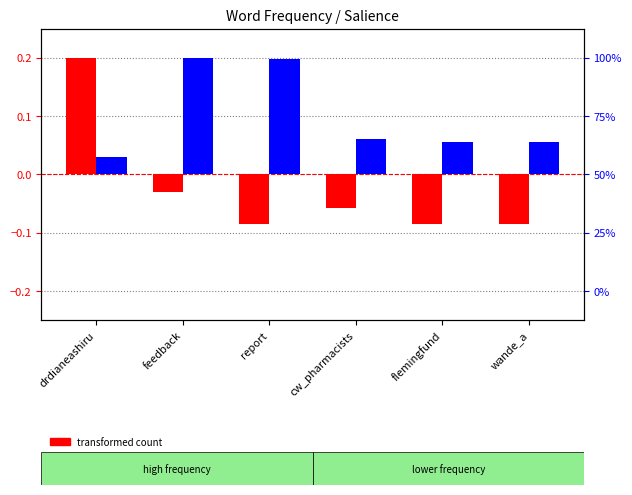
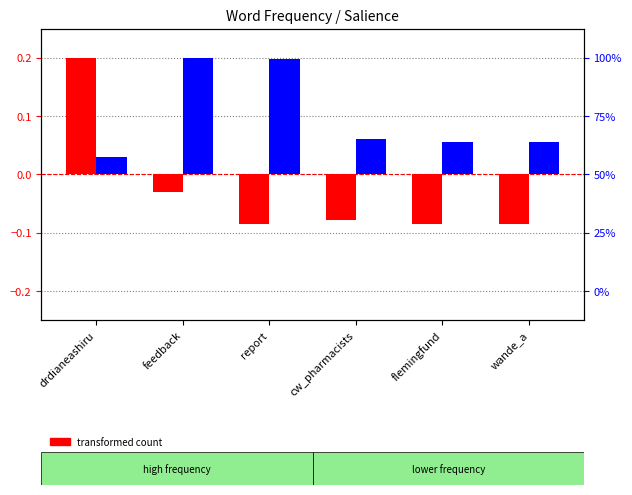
transformed count, cw_pharmacists: -0.06 -> -0.08
